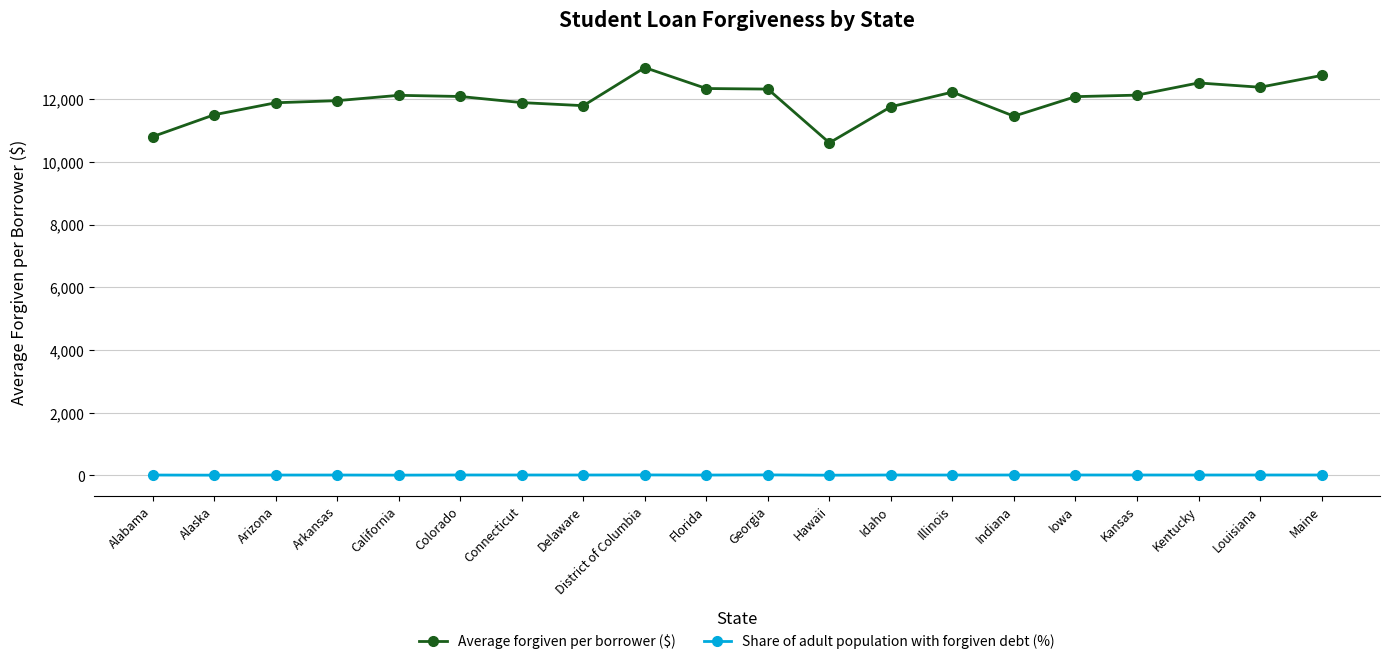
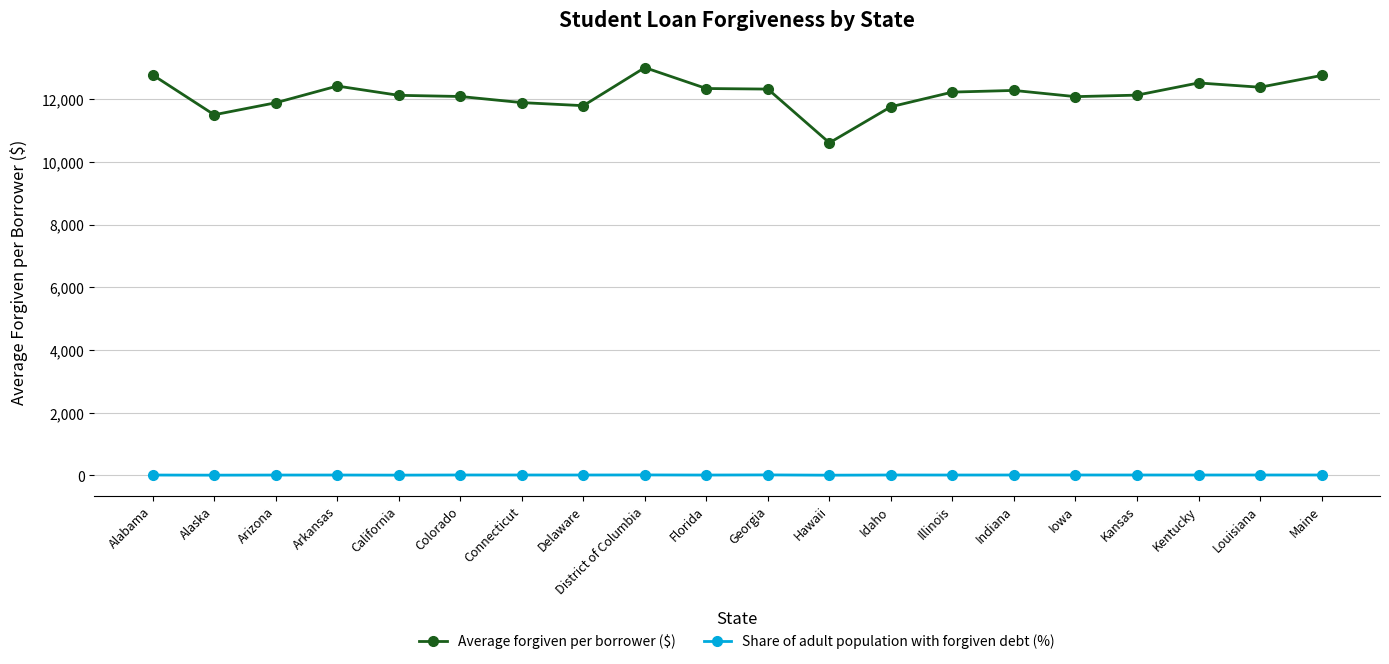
Average forgiven per borrower ($), Alabama: 10,800 -> 12,800
Average forgiven per borrower ($), Arkansas: 11,900 -> 12,400
Average forgiven per borrower ($), Indiana: 11,500 -> 12,300
